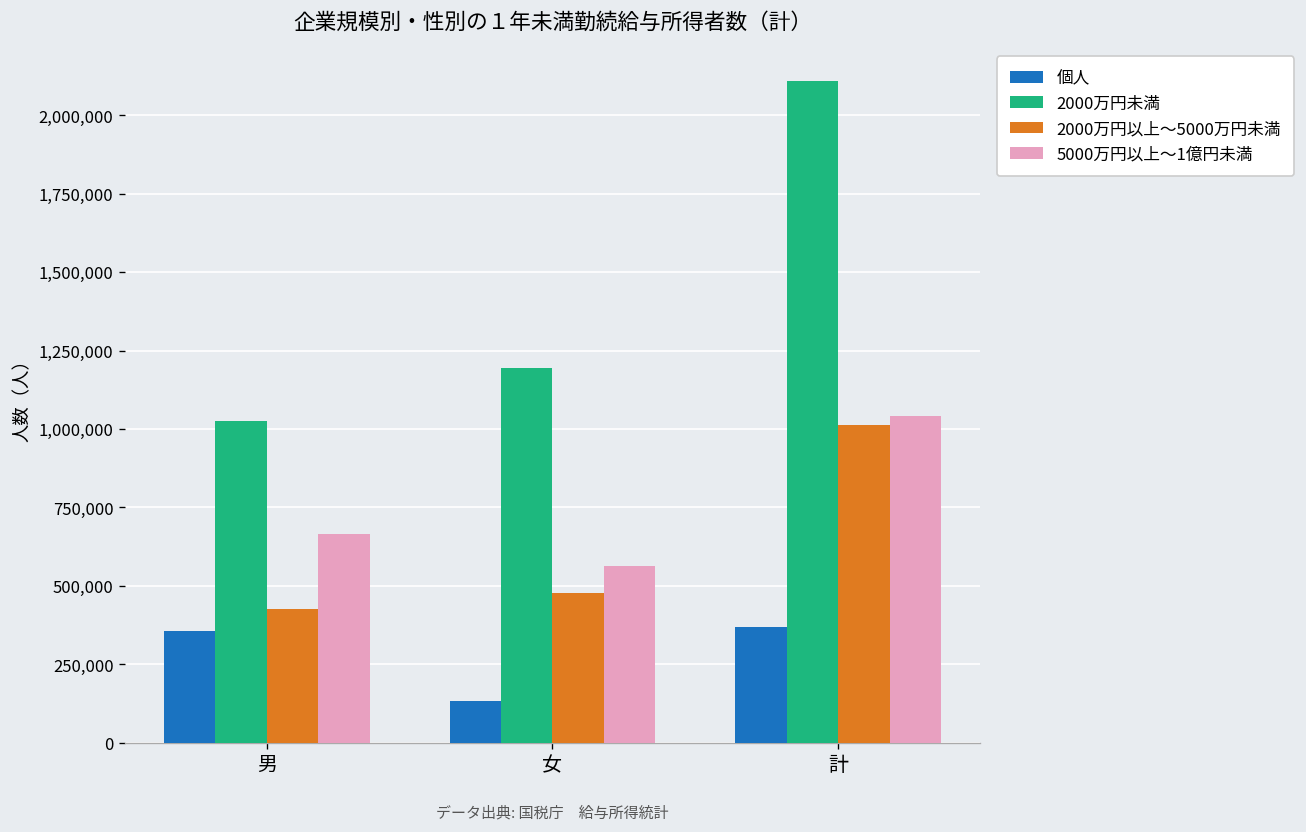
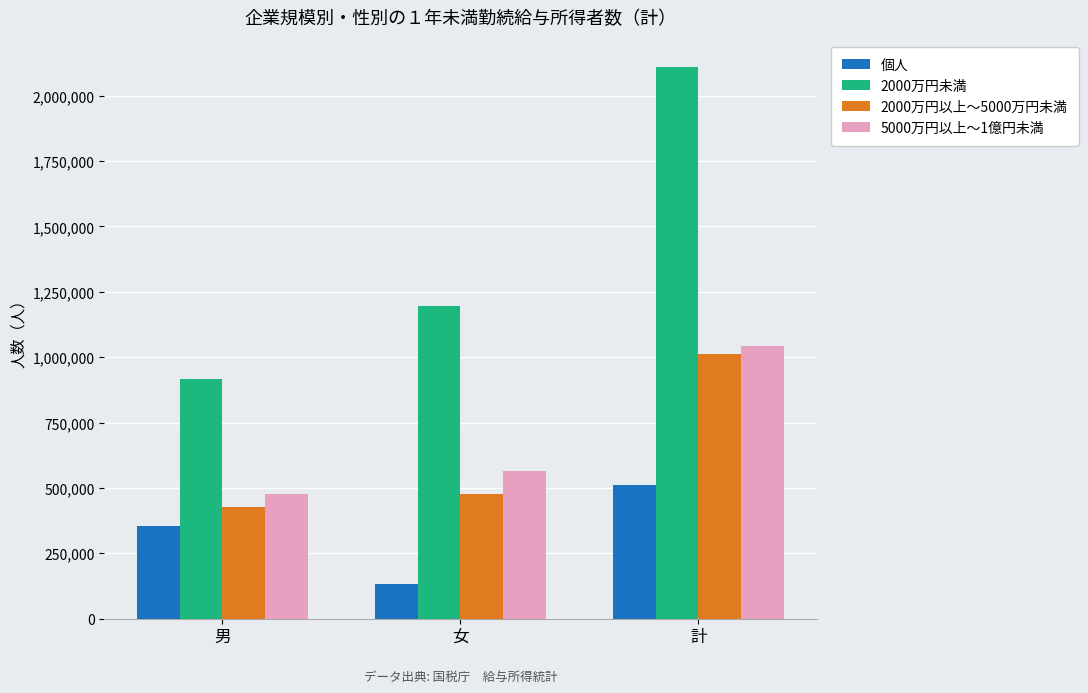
2000万円未満, 男: 1,020,000 -> 910,000
5000万円以上〜1億円未満, 男: 670,000 -> 480,000
個人, 計: 370,000 -> 510,000
